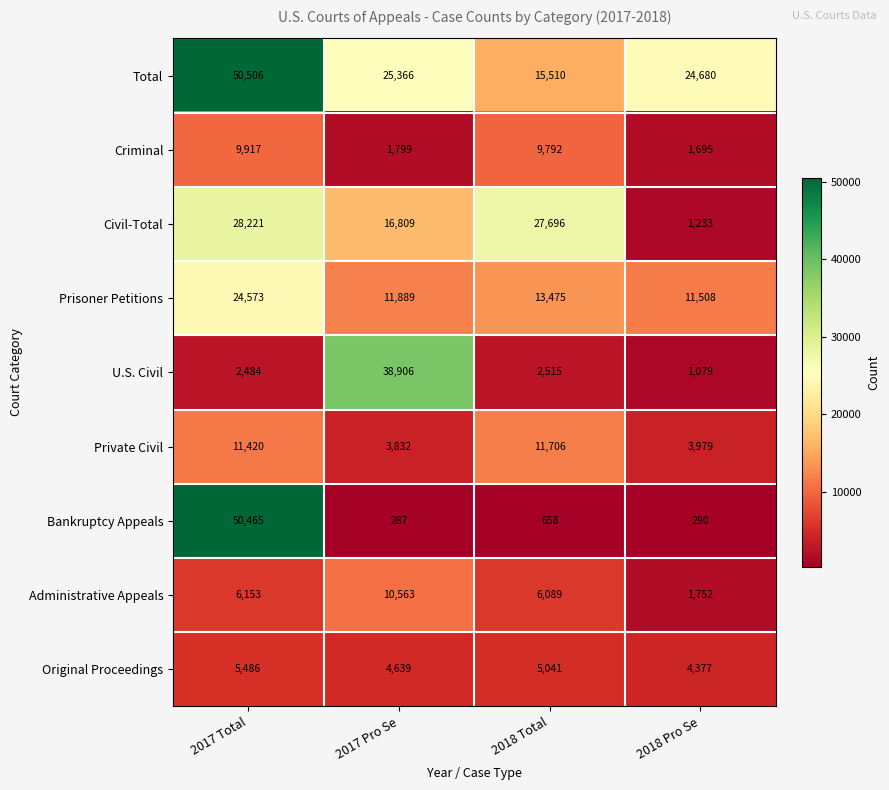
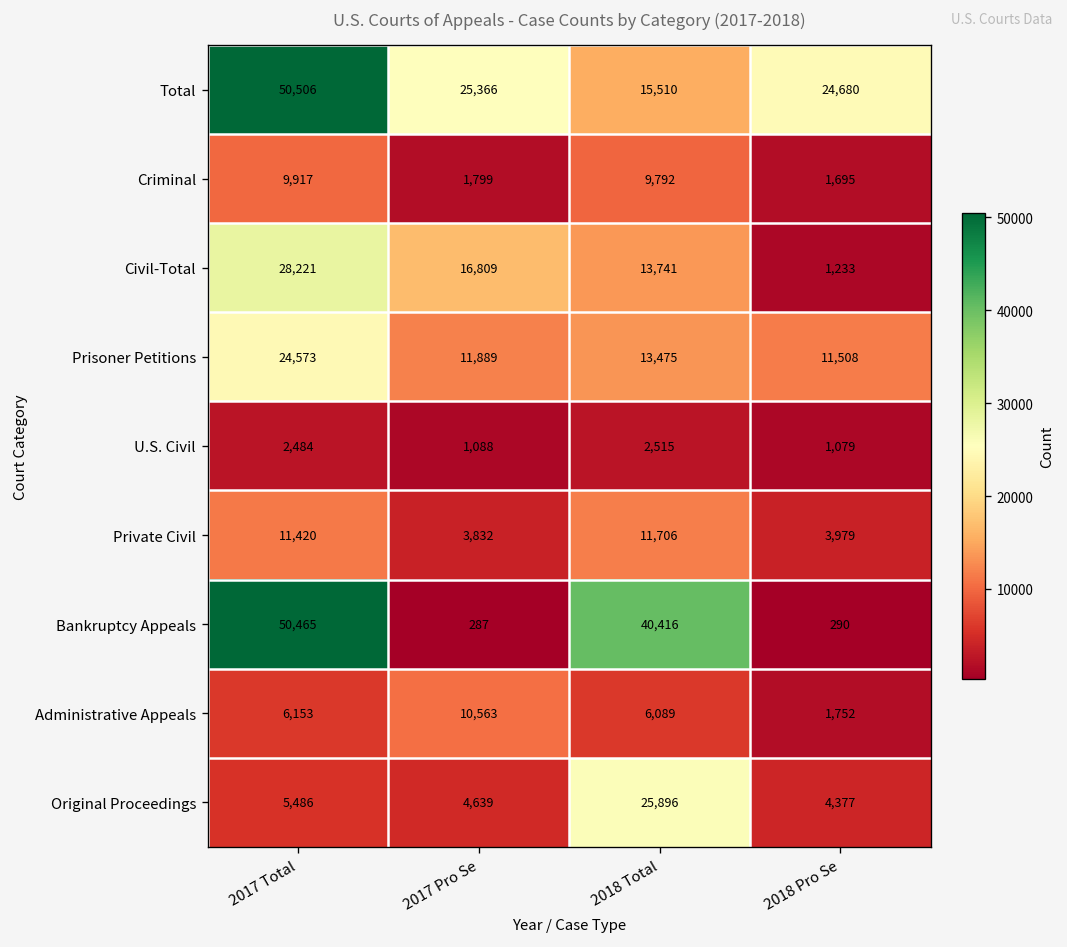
Civil-Total, 2018 Total: 27,696 -> 13,741
U.S. Civil, 2017 Pro Se: 38,906 -> 1,088
Bankruptcy Appeals, 2018 Total: 658 -> 40,416
Original Proceedings, 2018 Total: 5,041 -> 25,896
